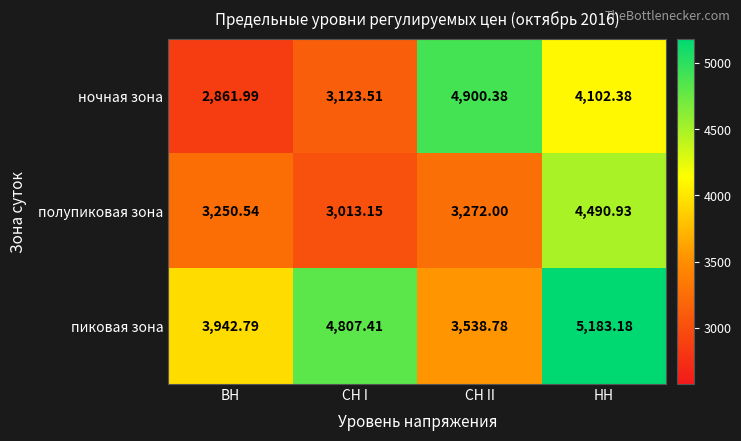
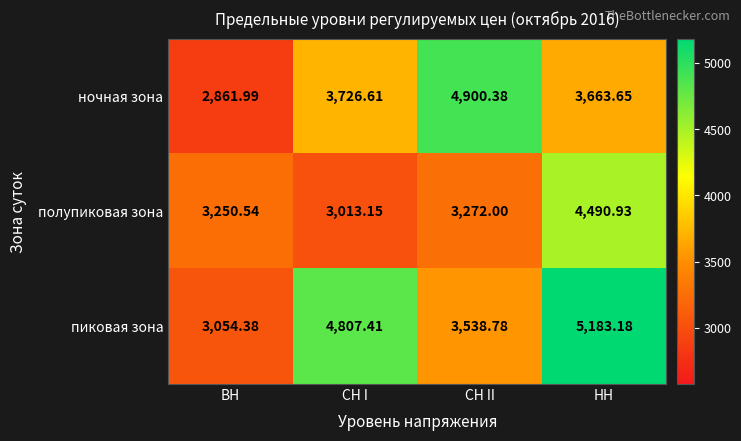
ночная зона, СН I: 3,123.51 -> 3,726.61
ночная зона, НН: 4,102.38 -> 3,663.65
пиковая зона, ВН: 3,942.79 -> 3,054.38
